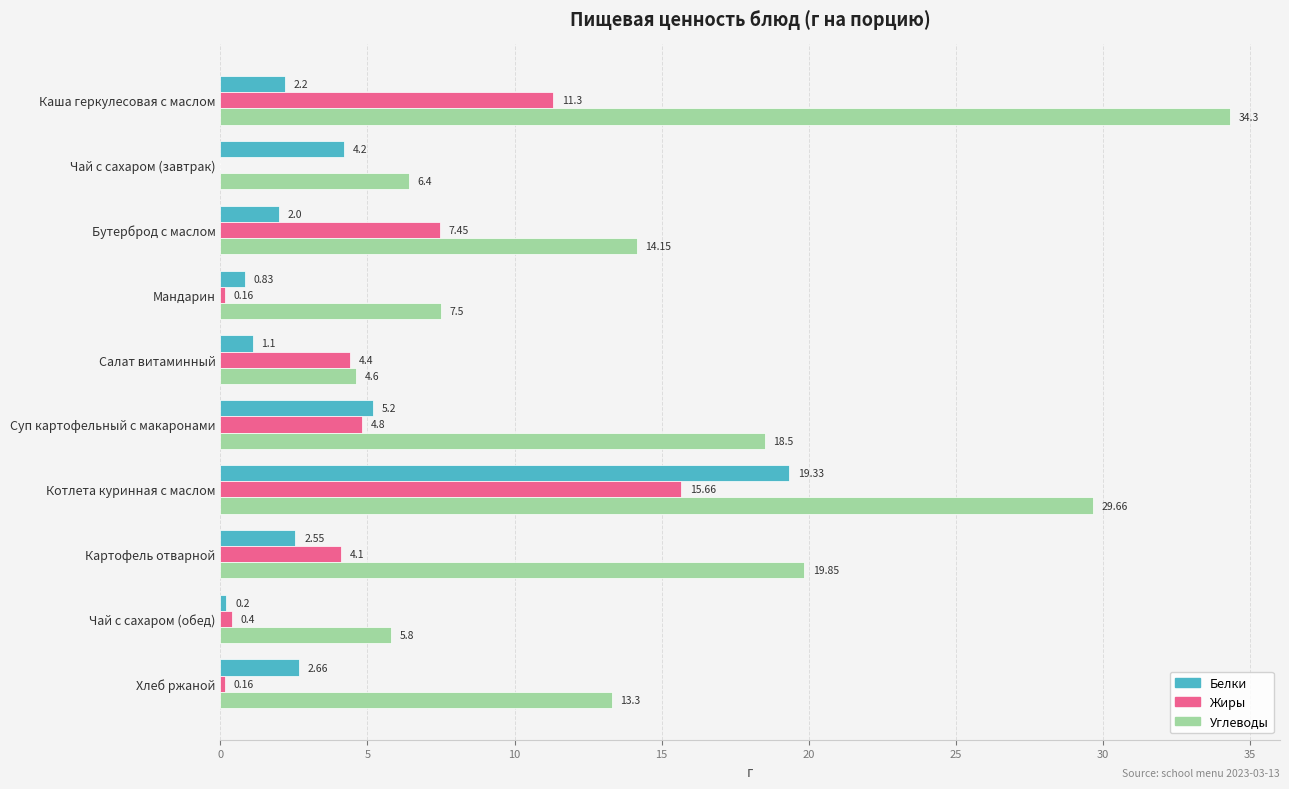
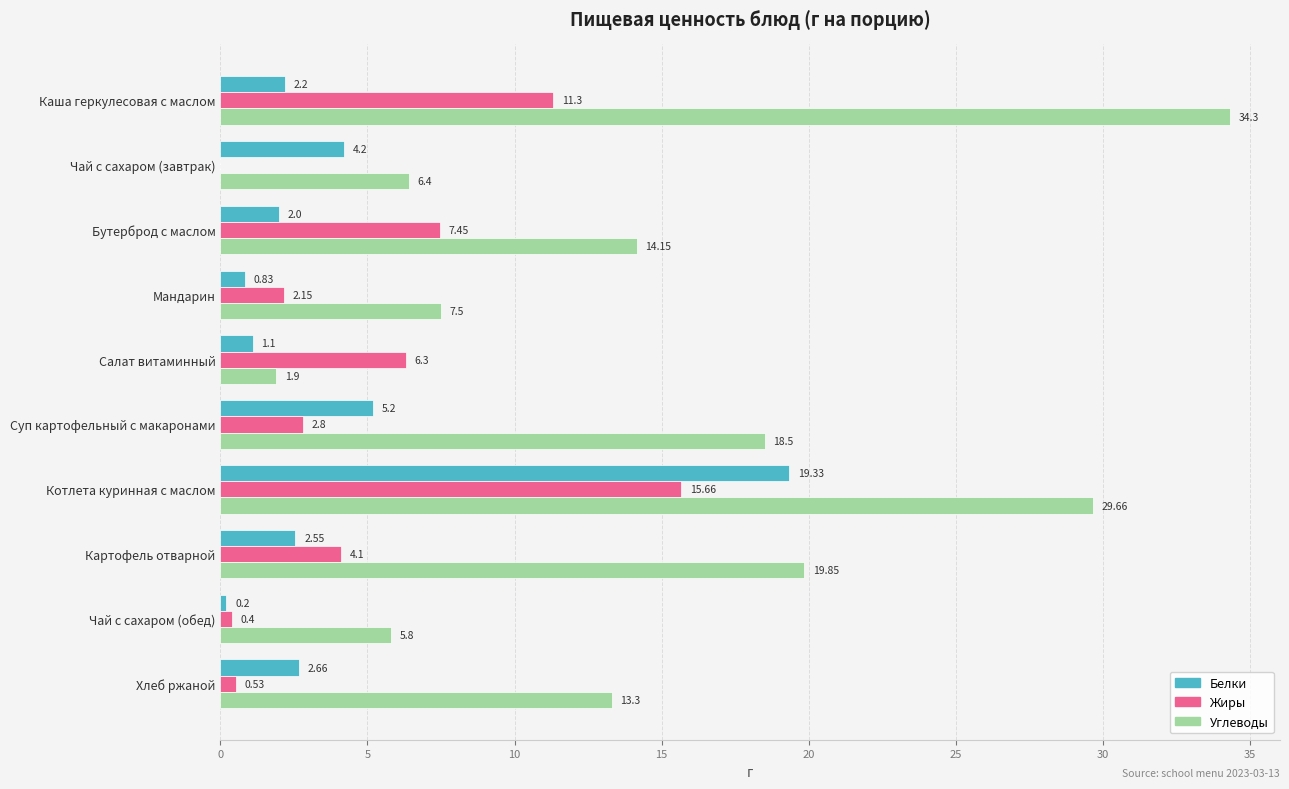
Жиры, Мандарин: 0.16 -> 2.15
Жиры, Салат витаминный: 4.4 -> 6.3
Углеводы, Салат витаминный: 4.6 -> 1.9
Жиры, Суп картофельный с макаронами: 4.8 -> 2.8
Жиры, Хлеб ржаной: 0.16 -> 0.53
